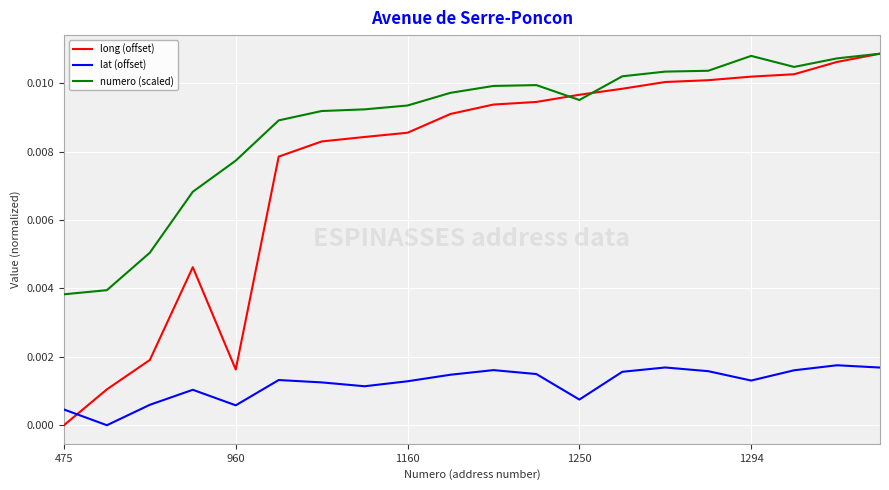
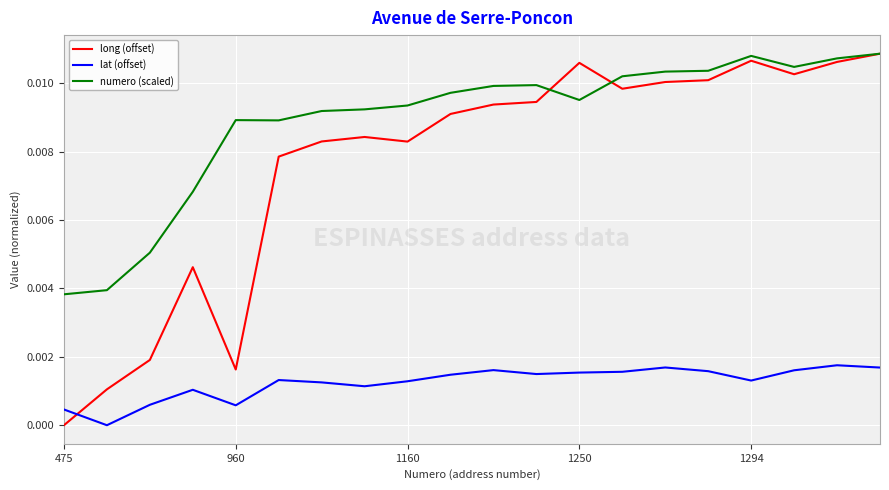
numero (scaled), 960: 0.0077 -> 0.0089
long (offset), 1160: 0.0086 -> 0.0083
long (offset), 1250: 0.0097 -> 0.0106
lat (offset), 1250: 0.0008 -> 0.0015
long (offset), 1294: 0.0102 -> 0.0107
